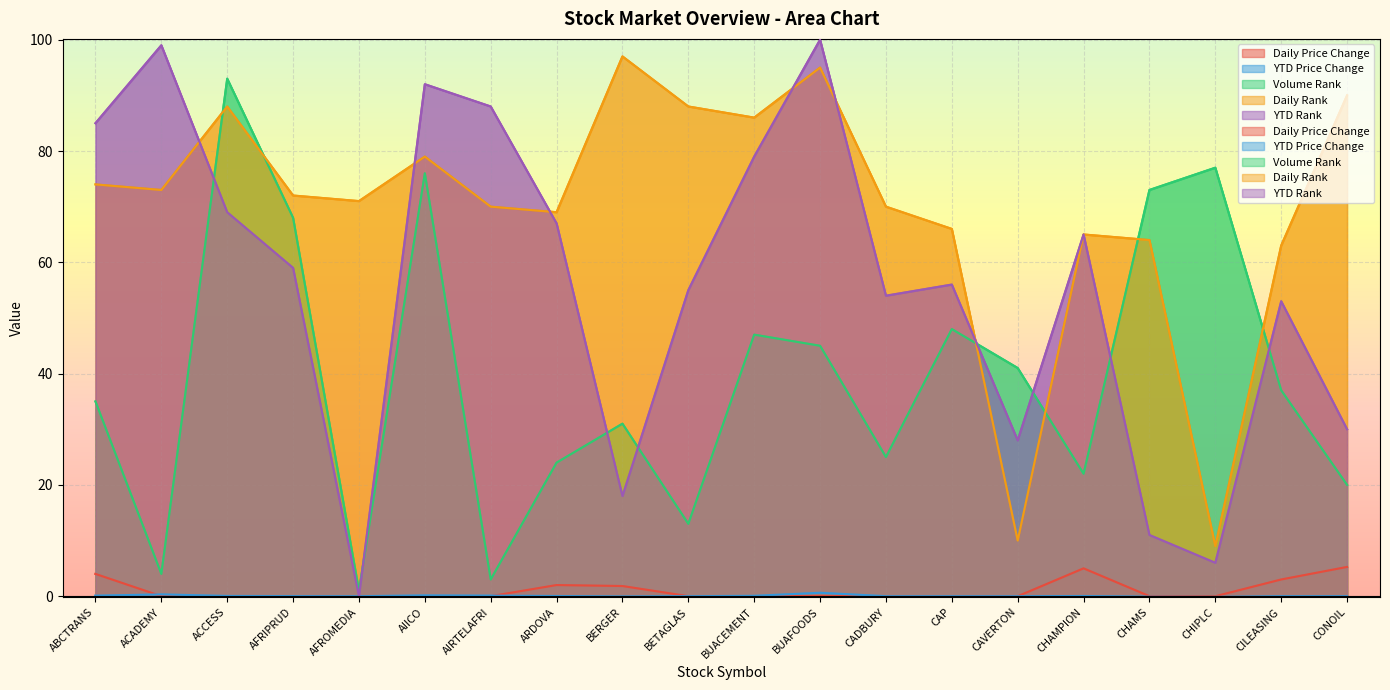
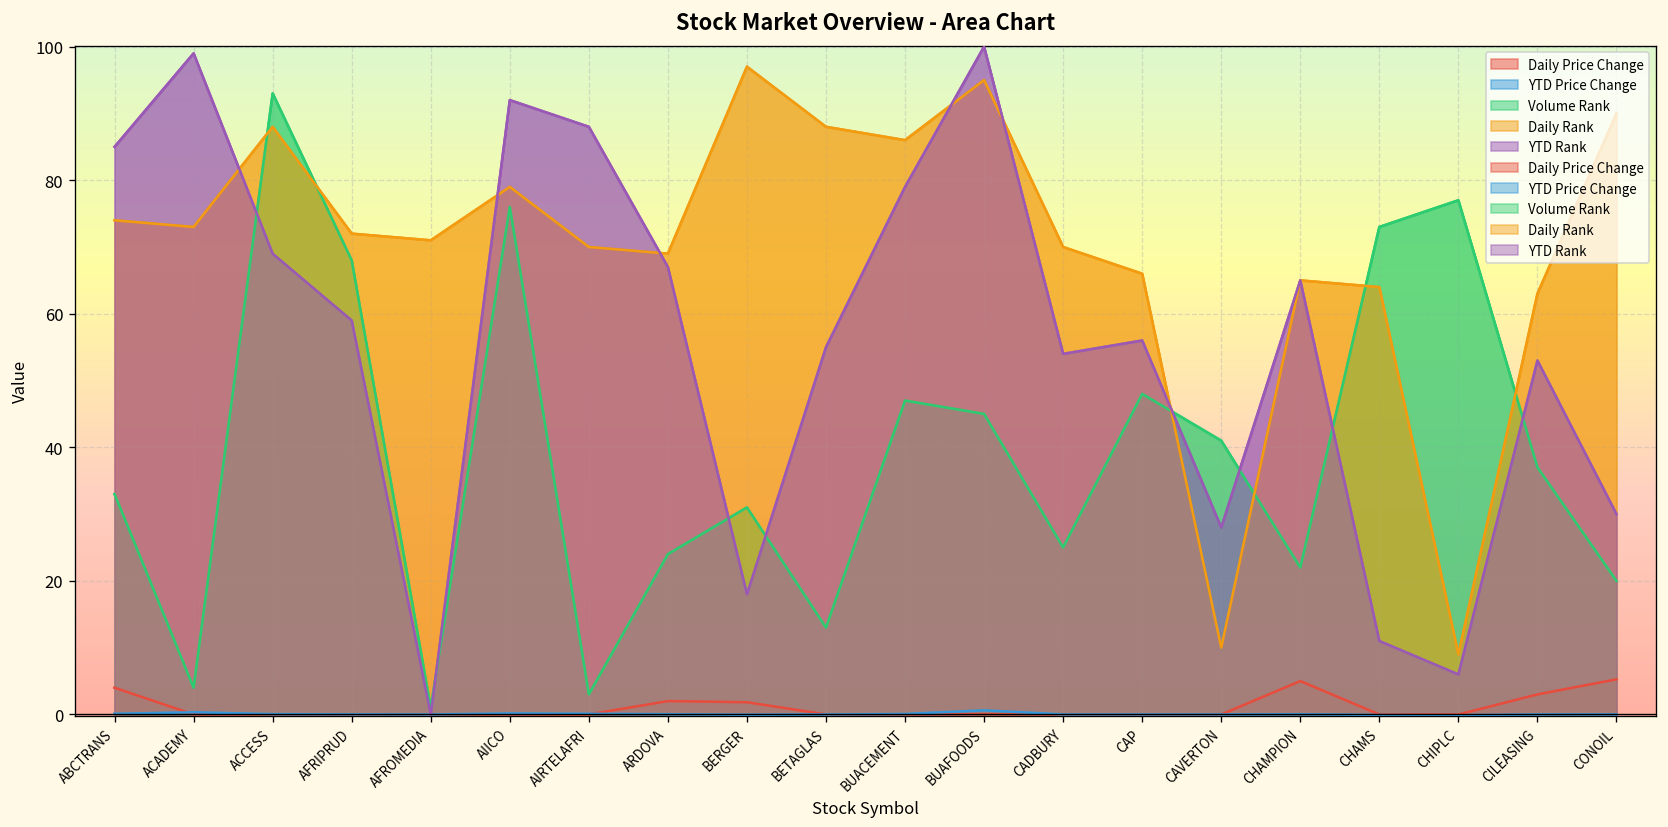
Volume Rank, ABCTRANS: 35 -> 33
